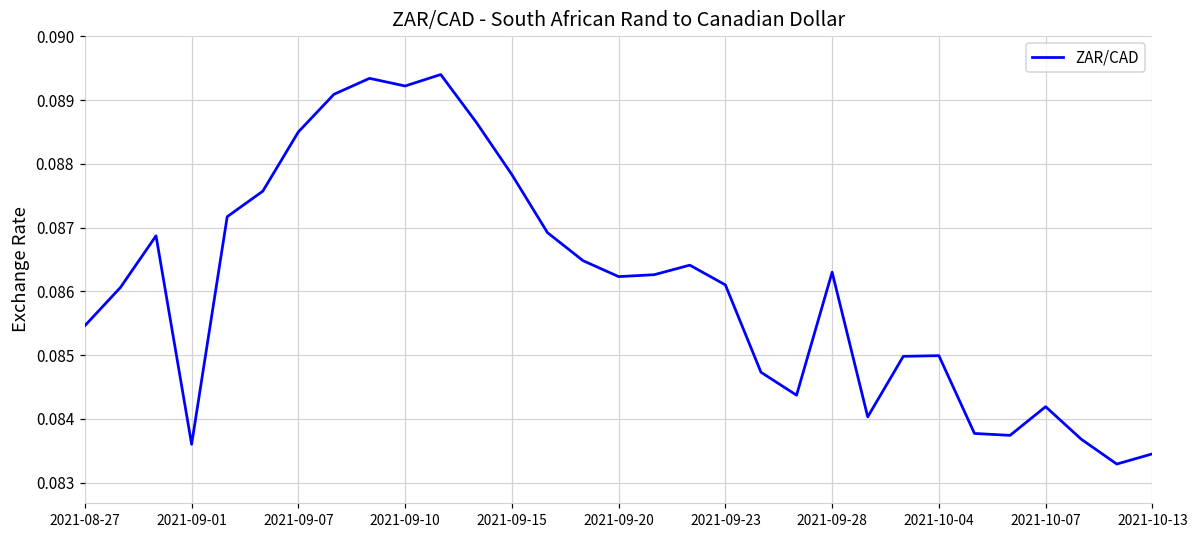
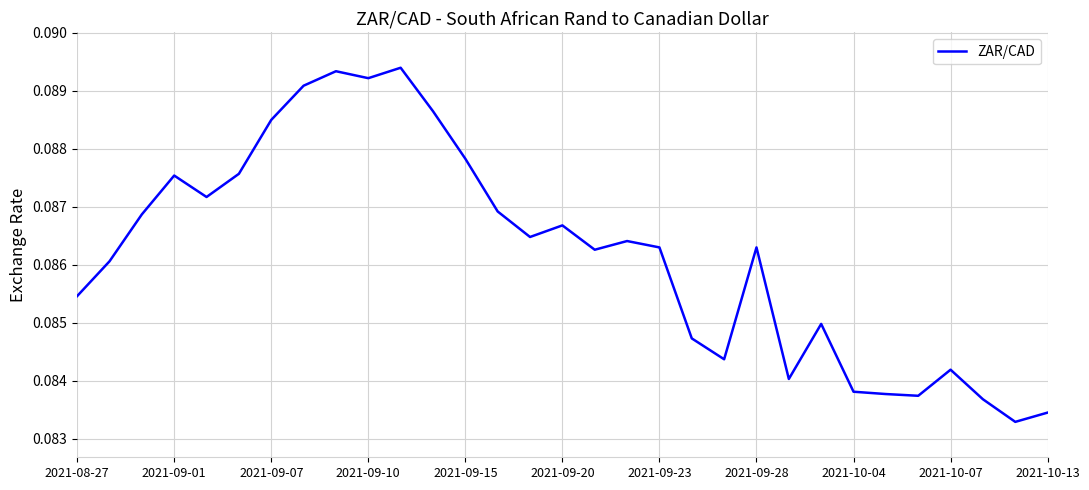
2021-09-01: 0.0836 -> 0.0875
2021-09-20: 0.0862 -> 0.0867
2021-09-23: 0.0861 -> 0.0863
2021-10-04: 0.0850 -> 0.0838
